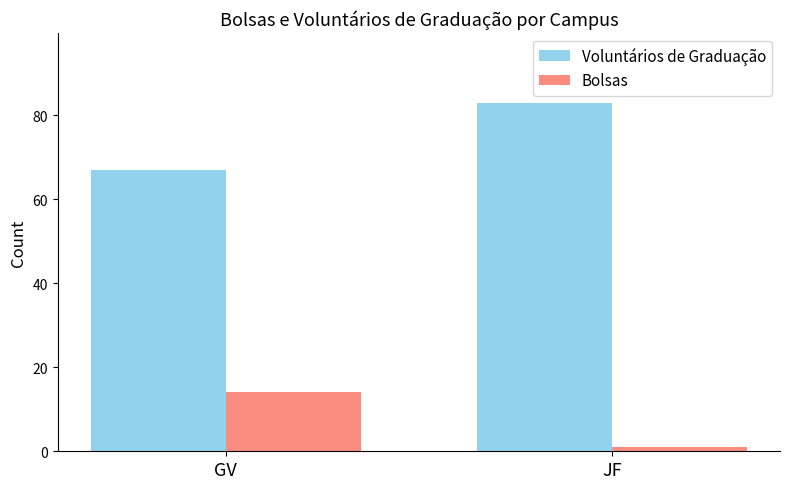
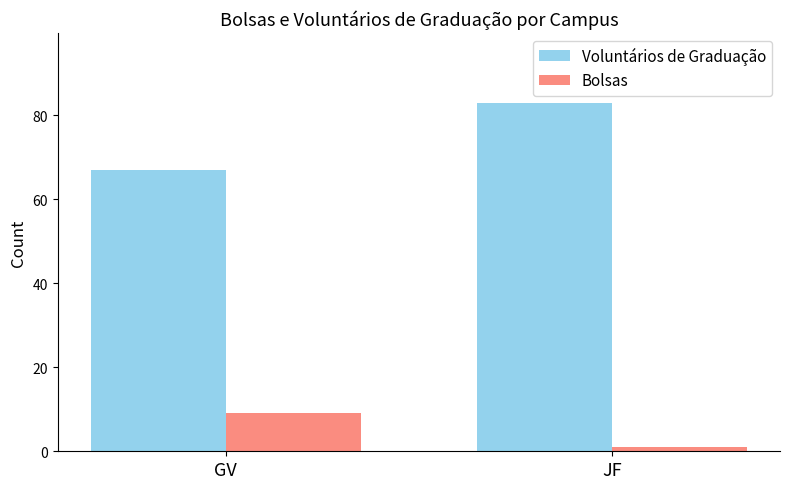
Bolsas, GV: 14 -> 9
